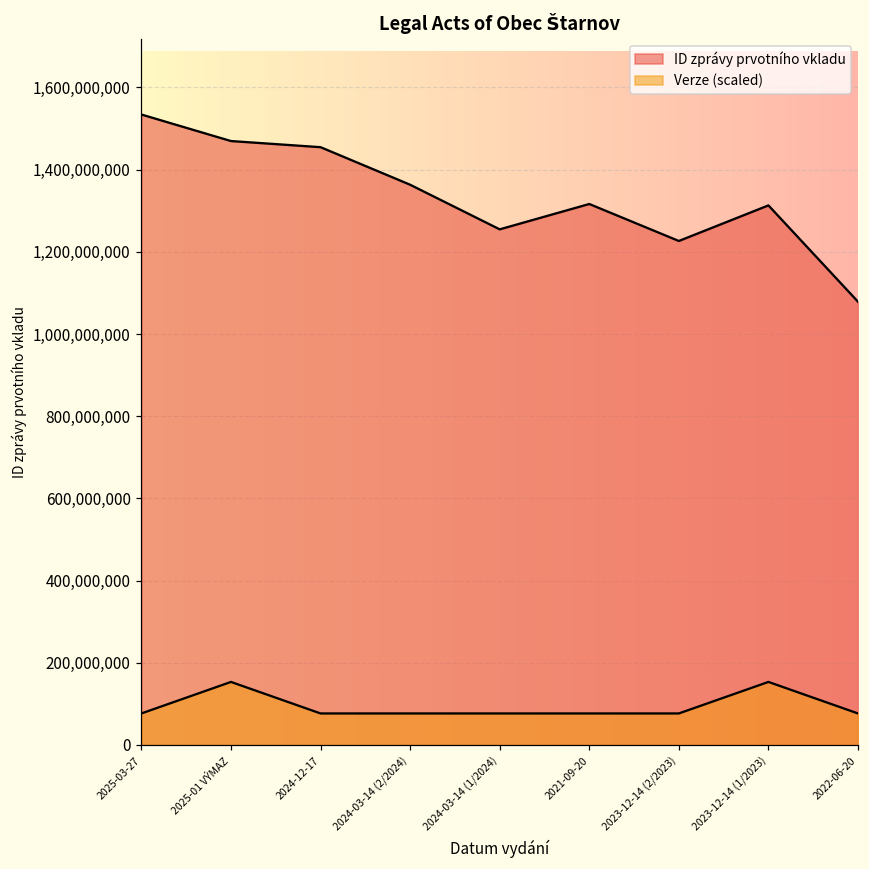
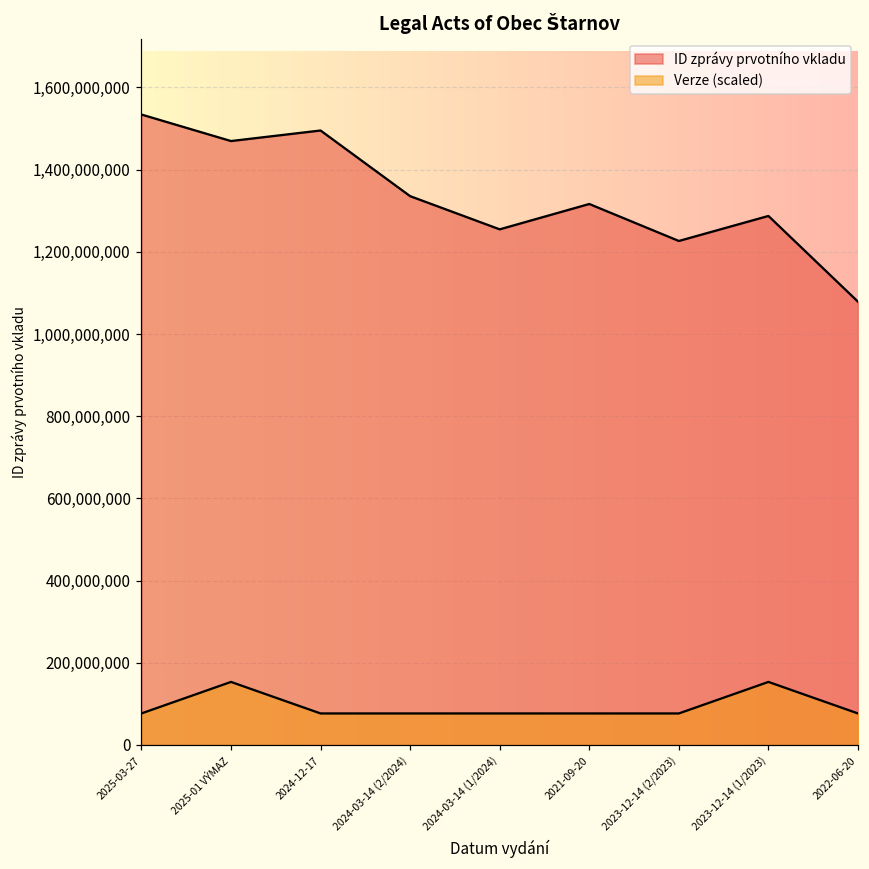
ID zprávy prvotního vkladu, 2024-12-17: 1,450,000,000 -> 1,500,000,000
ID zprávy prvotního vkladu, 2024-03-14 (2/2024): 1,360,000,000 -> 1,340,000,000
ID zprávy prvotního vkladu, 2023-12-14 (1/2023): 1,310,000,000 -> 1,290,000,000
